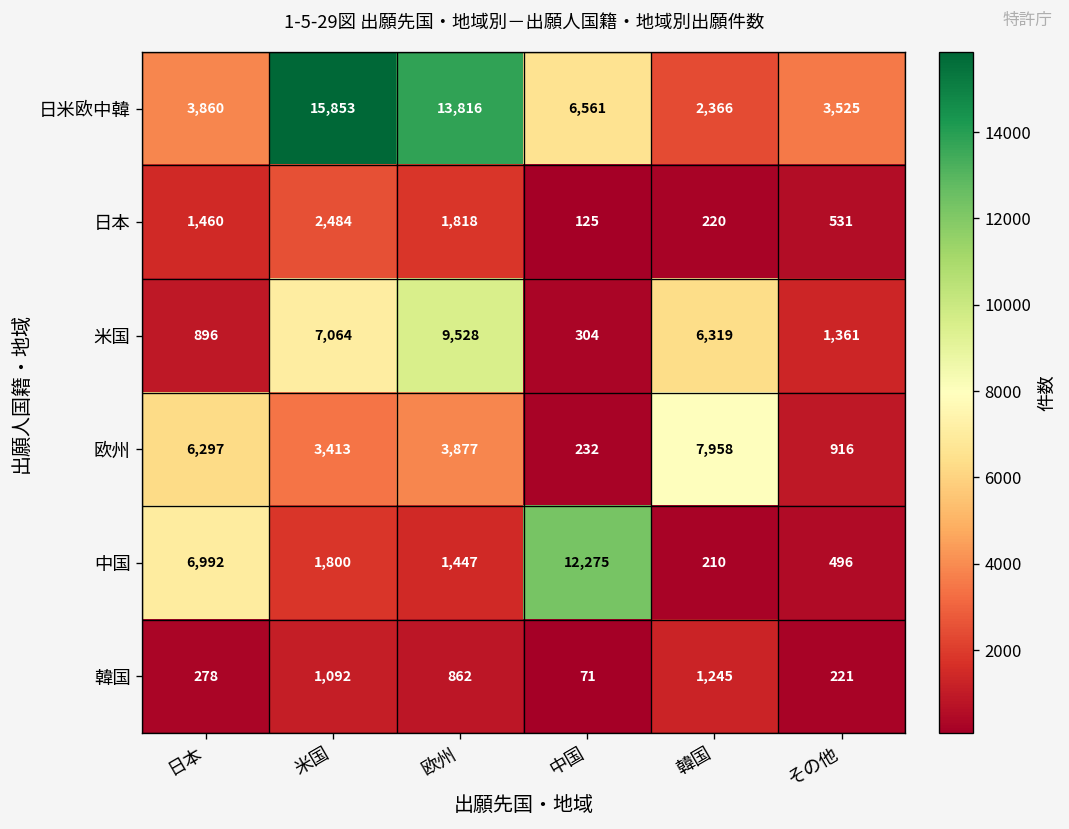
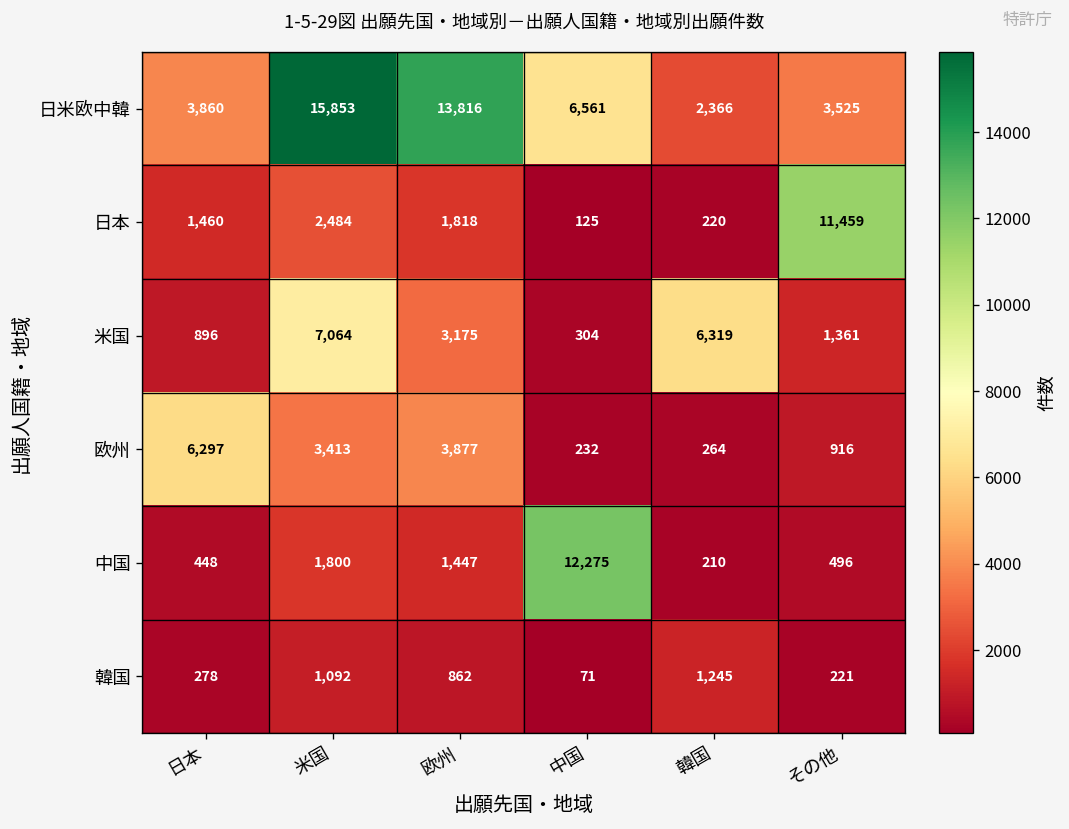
日本, その他: 531 -> 11,459
米国, 欧州: 9,528 -> 3,175
欧州, 韓国: 7,958 -> 264
中国, 日本: 6,992 -> 448
